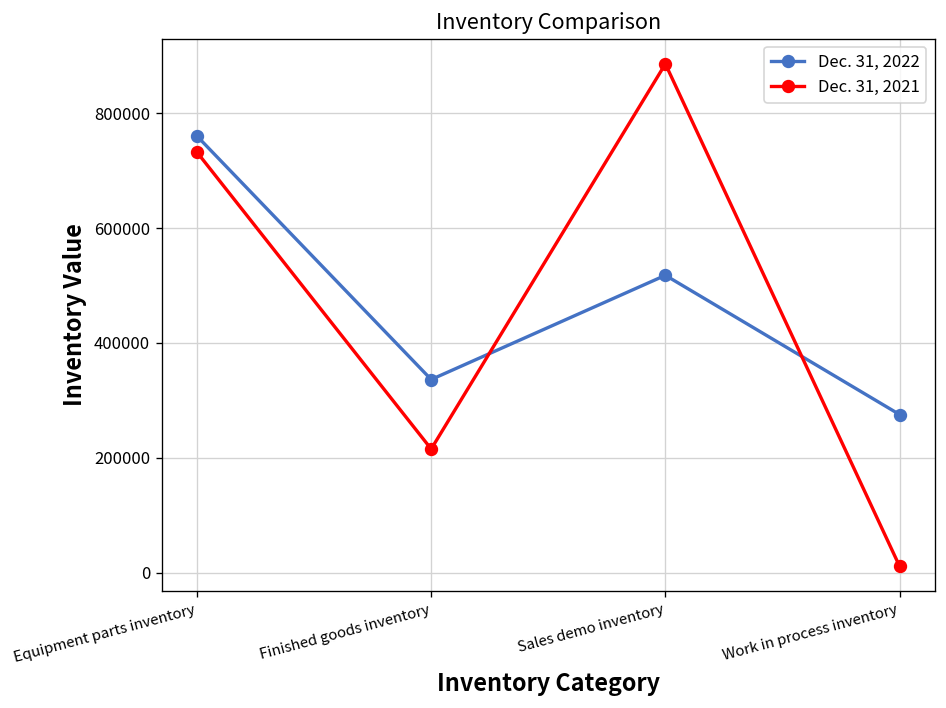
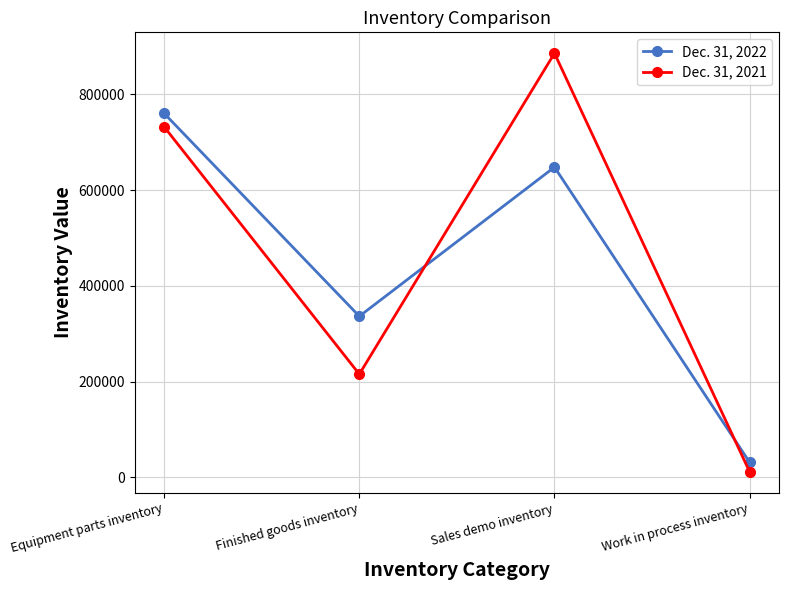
Dec. 31, 2022, Sales demo inventory: 520000 -> 650000
Dec. 31, 2022, Work in process inventory: 280000 -> 30000
